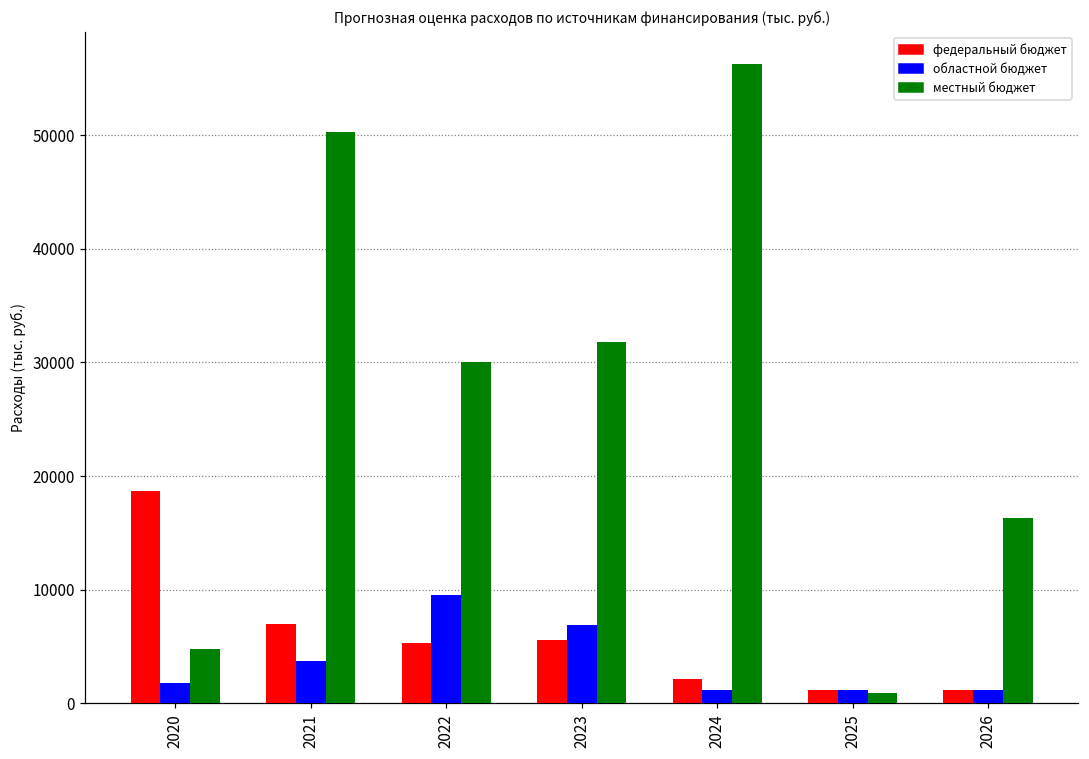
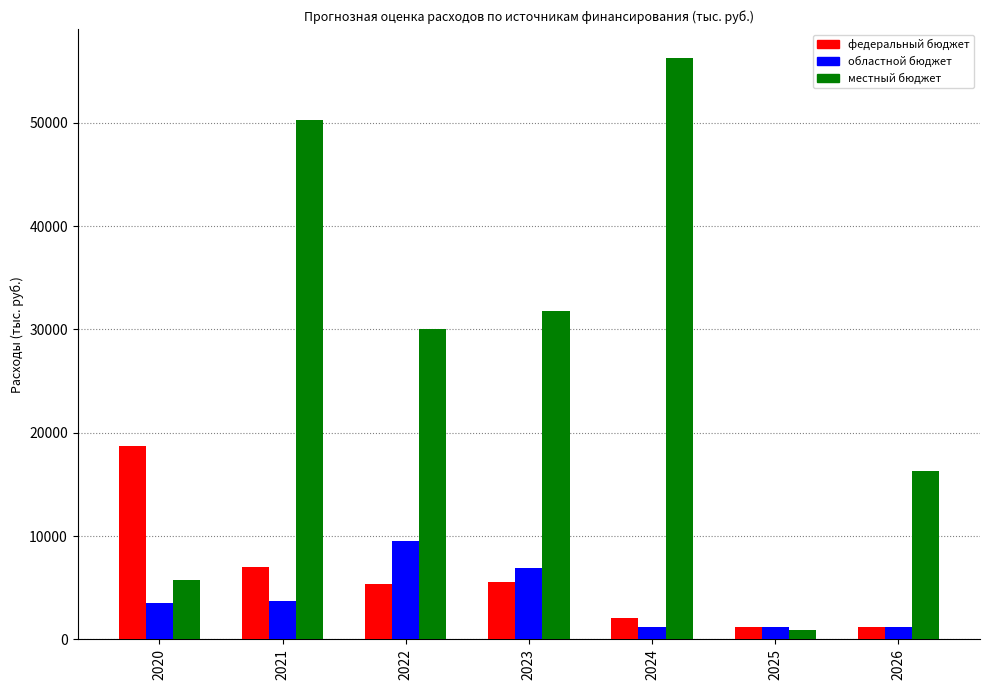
областной бюджет, 2020: 1800 -> 3500
местный бюджет, 2020: 4800 -> 5800
